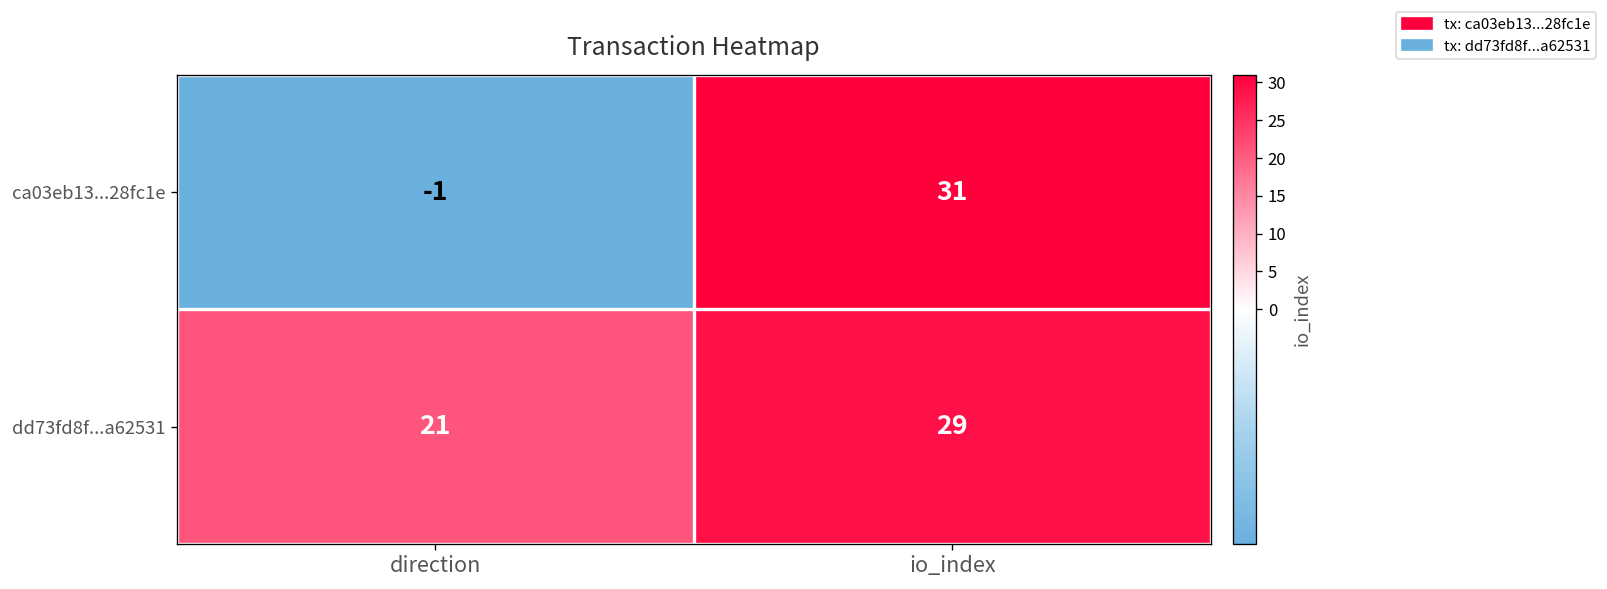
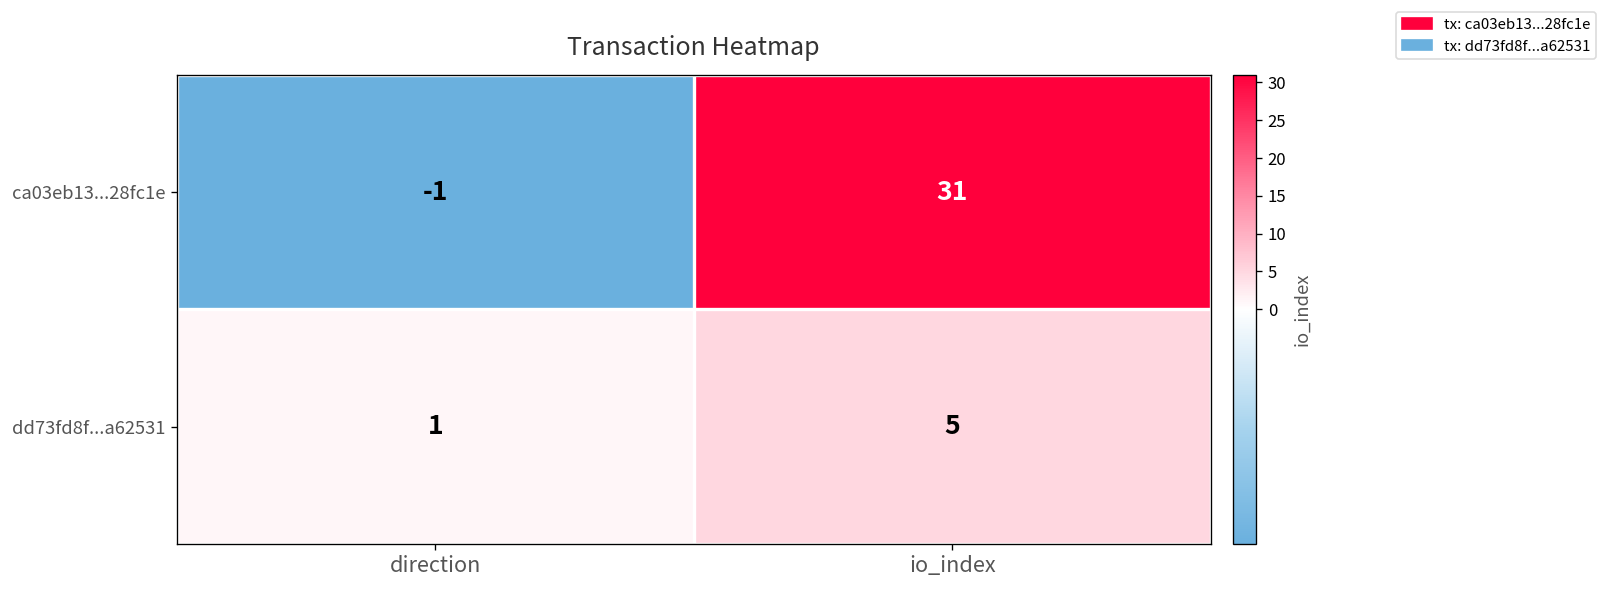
dd73fd8f...a62531, direction: 21 -> 1
dd73fd8f...a62531, io_index: 29 -> 5
